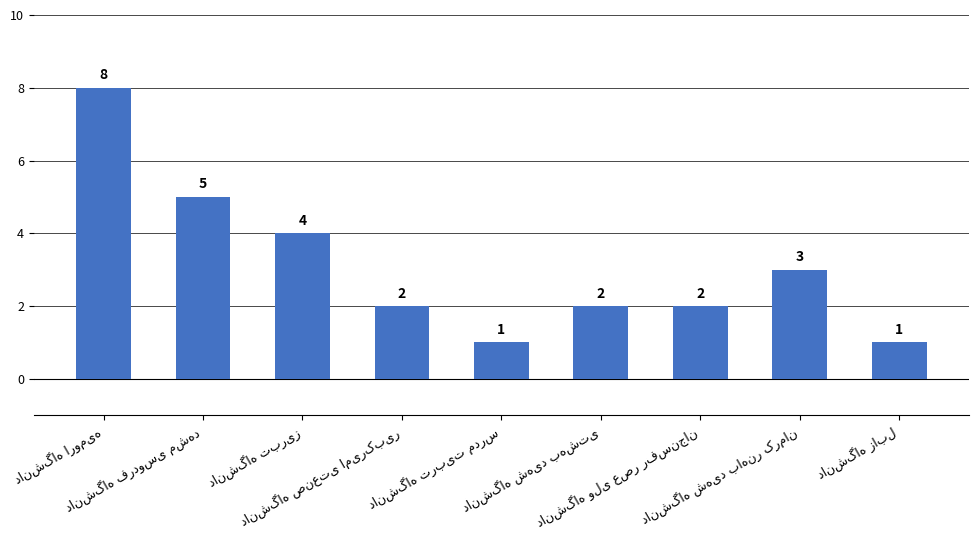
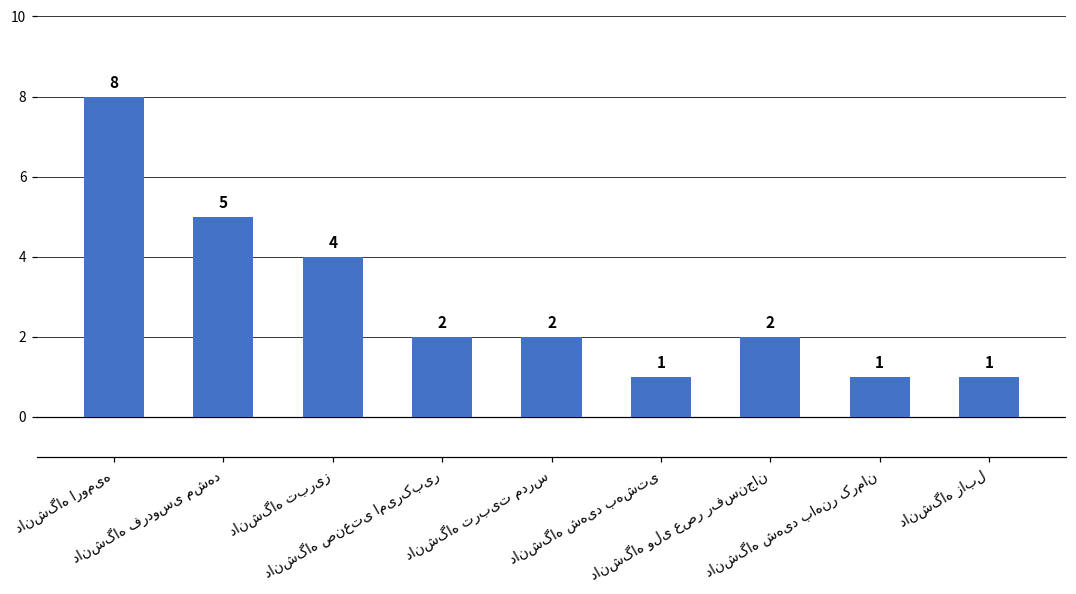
دانشگاه تربیت مدرس: 1 -> 2
دانشگاه شهید بهشتی: 2 -> 1
دانشگاه شهید باهنر کرمان: 3 -> 1
